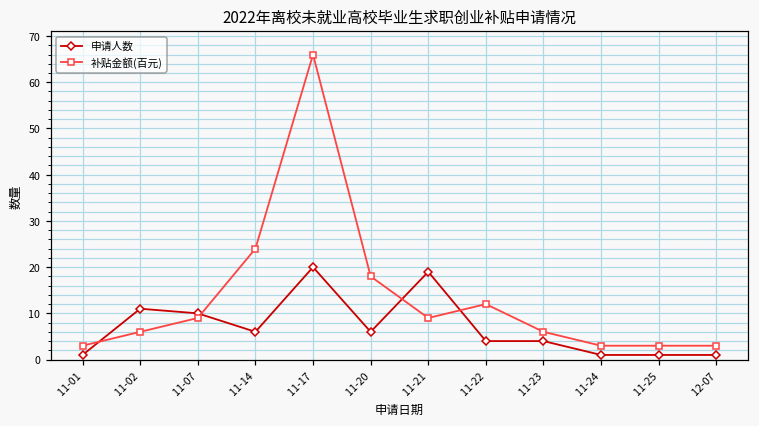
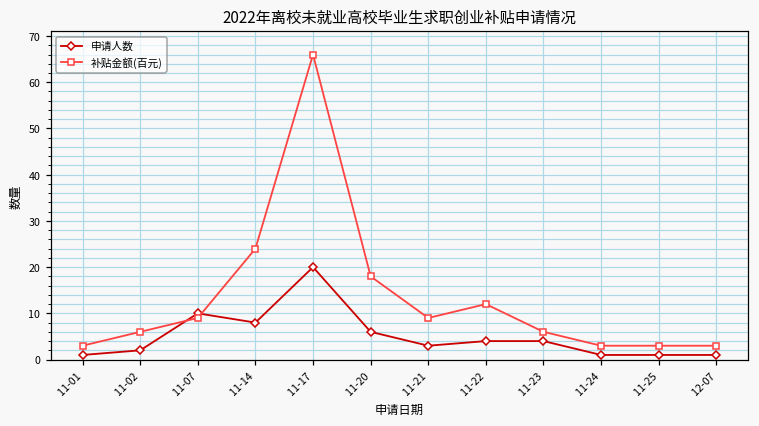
申请人数, 11-02: 11 -> 2
申请人数, 11-14: 6 -> 8
申请人数, 11-21: 19 -> 3
